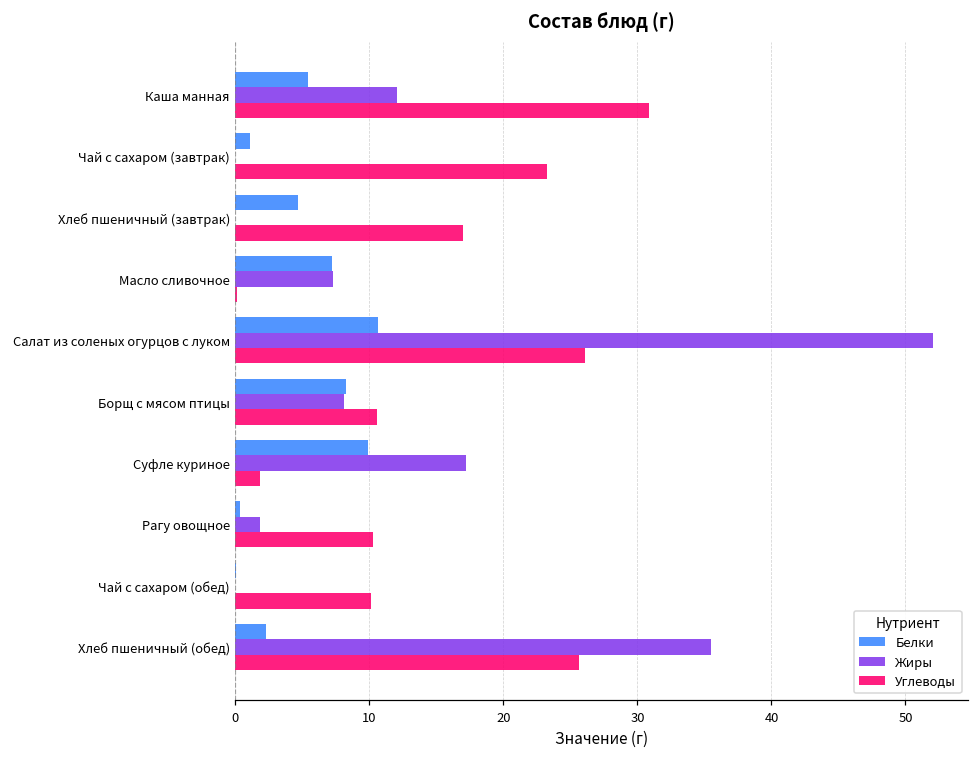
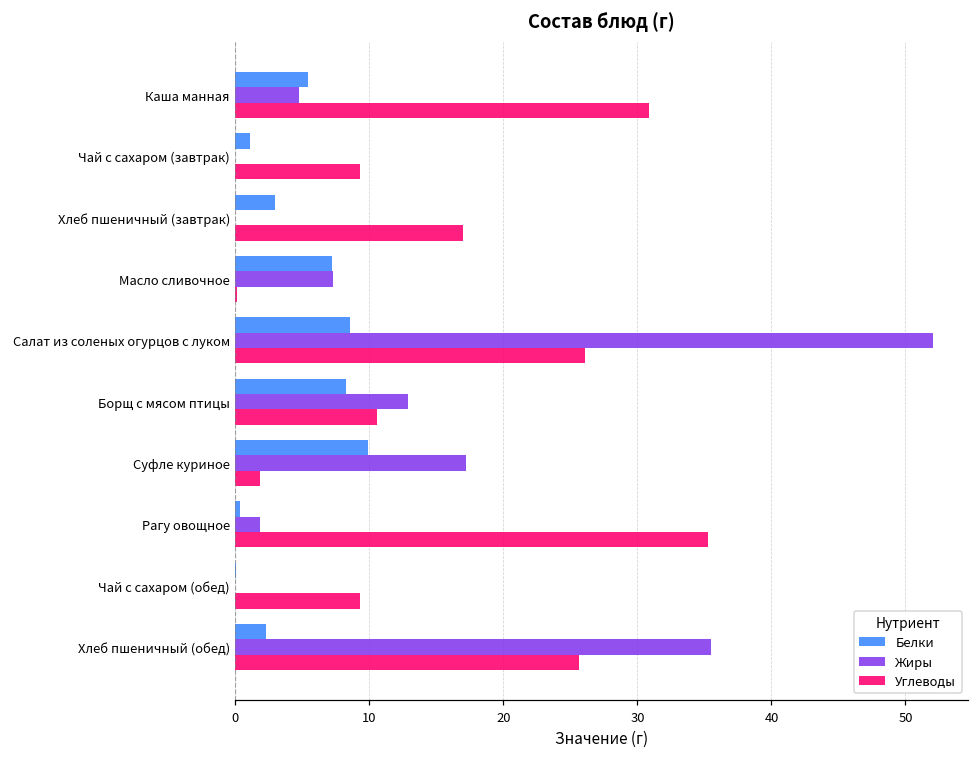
Жиры, Каша манная: 12.1 -> 4.8
Углеводы, Чай с сахаром (завтрак): 23.2 -> 9.3
Белки, Хлеб пшеничный (завтрак): 4.7 -> 3.0
Белки, Салат из соленых огурцов с луком: 10.7 -> 8.6
Жиры, Борщ с мясом птицы: 8.2 -> 12.9
Углеводы, Рагу овощное: 10.3 -> 35.2
Углеводы, Чай с сахаром (обед): 10.1 -> 9.3
